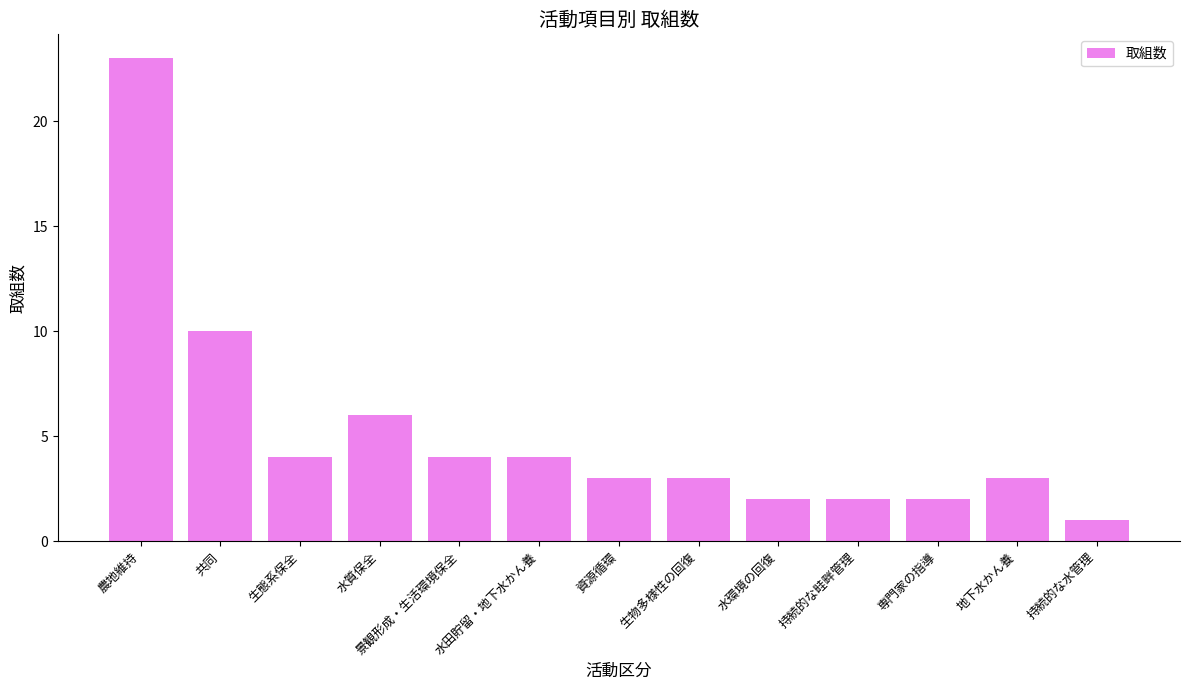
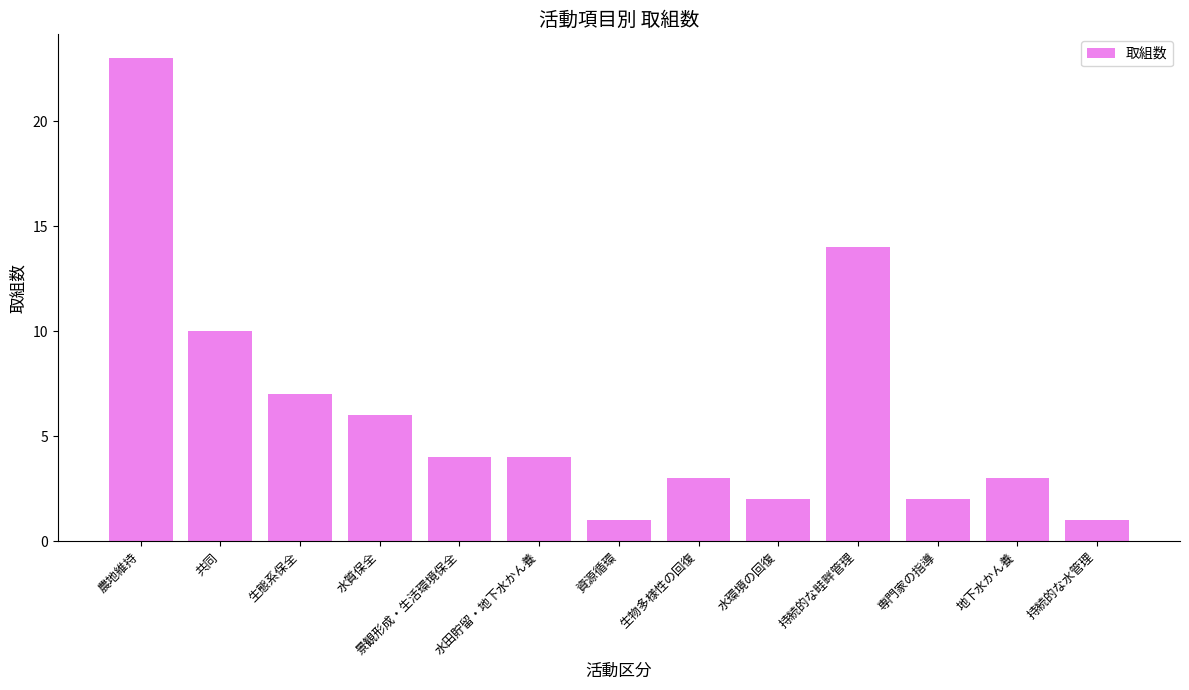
生態系保全: 4 -> 7
資源循環: 3 -> 1
持続的な畦畔管理: 2 -> 14
